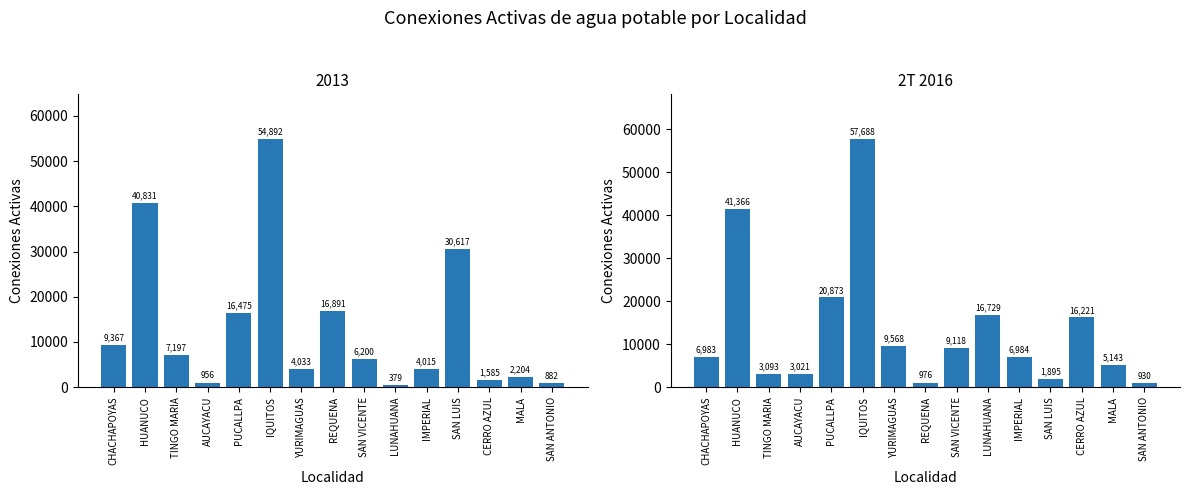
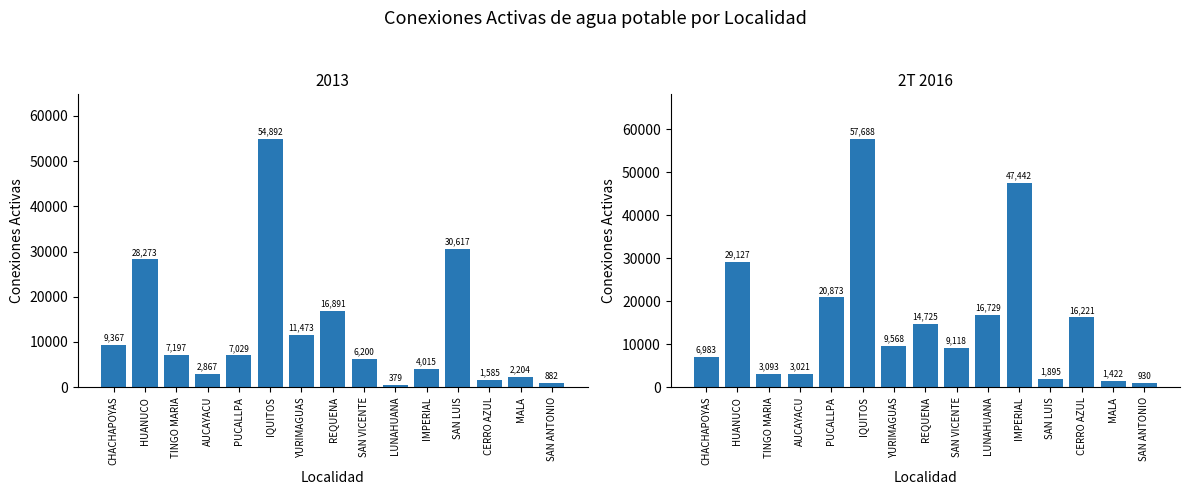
2013, HUANUCO: 40,831 -> 28,273
2013, AUCAYACU: 956 -> 2,867
2013, PUCALLPA: 16,475 -> 7,029
2013, YURIMAGUAS: 4,033 -> 11,473
2T 2016, HUANUCO: 41,366 -> 29,127
2T 2016, REQUENA: 976 -> 14,725
2T 2016, IMPERIAL: 6,984 -> 47,442
2T 2016, MALA: 5,143 -> 1,422
